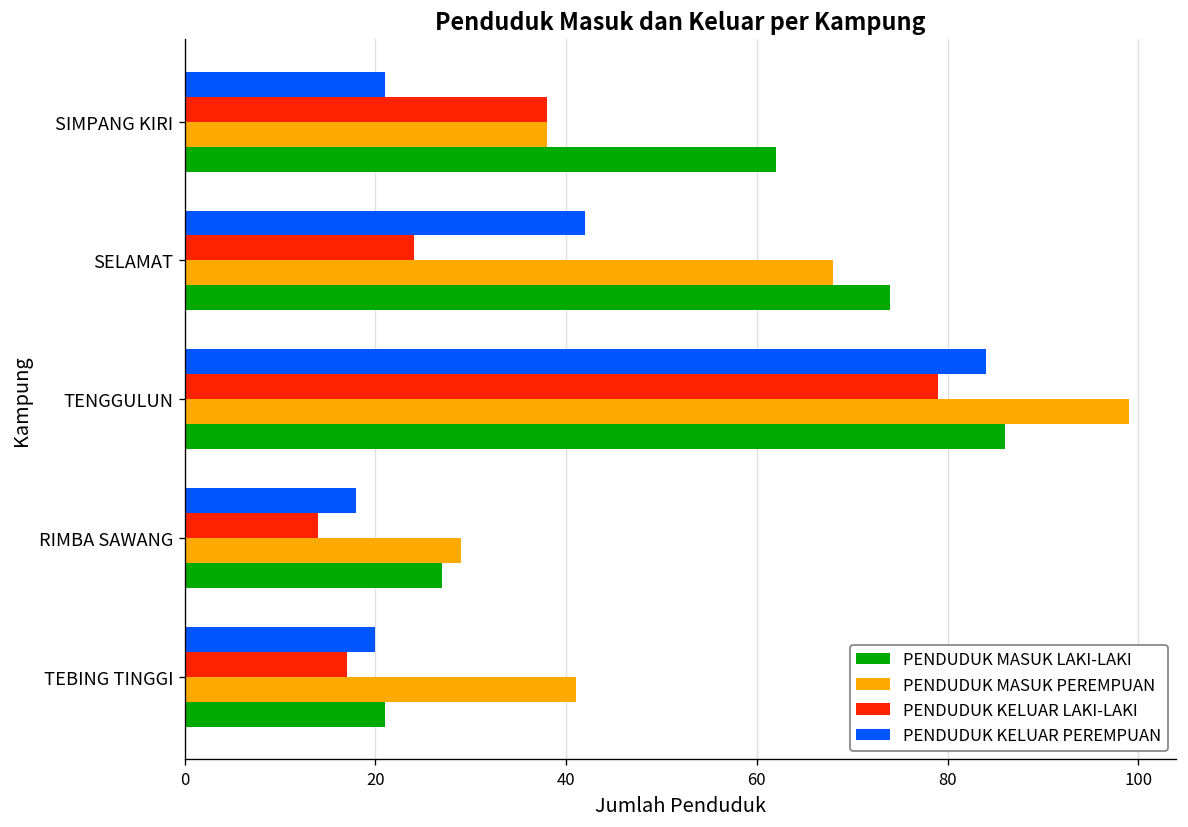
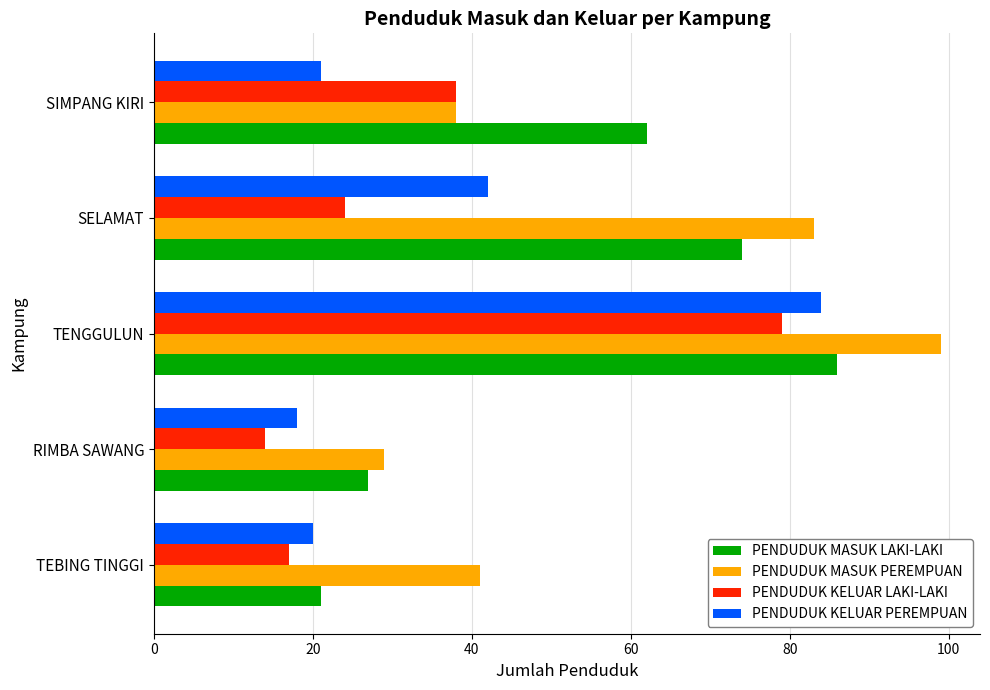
PENDUDUK MASUK PEREMPUAN, SELAMAT: 68 -> 83
